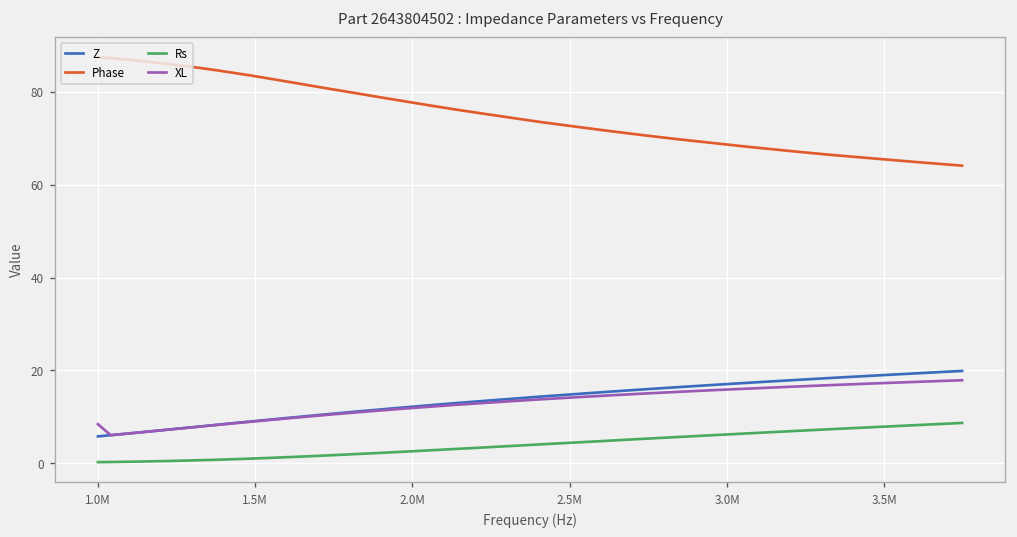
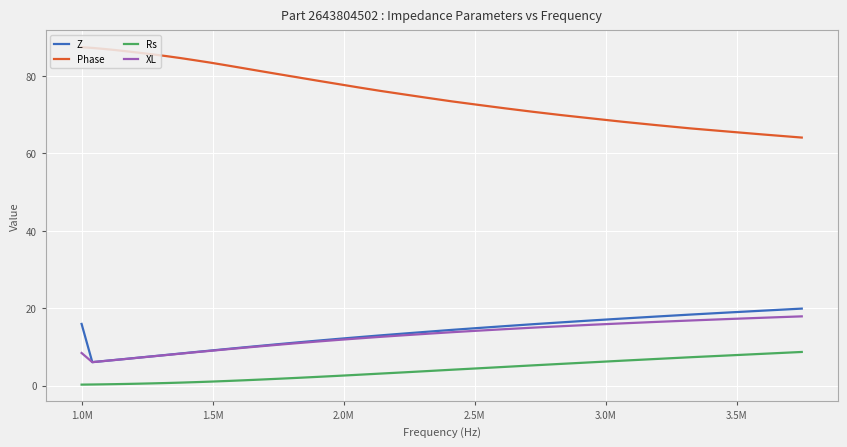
Z, 1.0M: 6 -> 16
